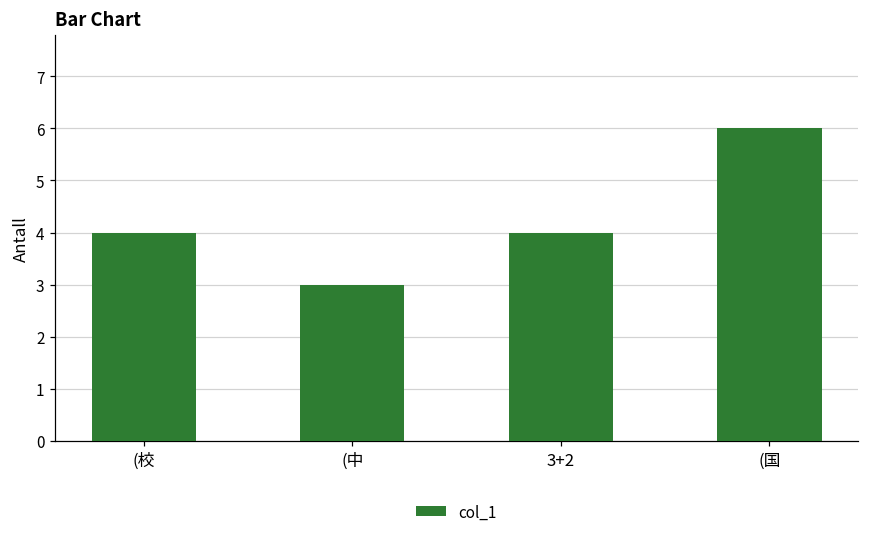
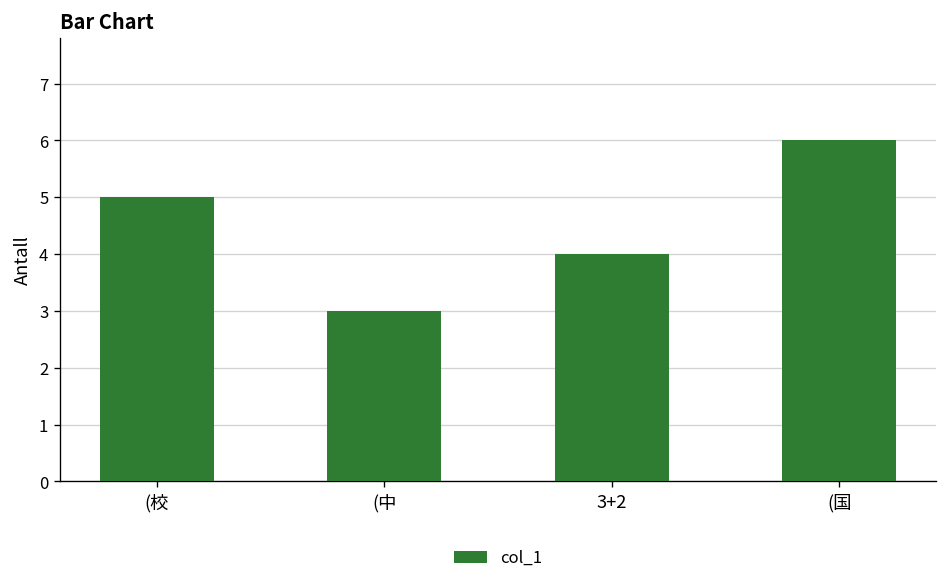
(校: 4 -> 5
